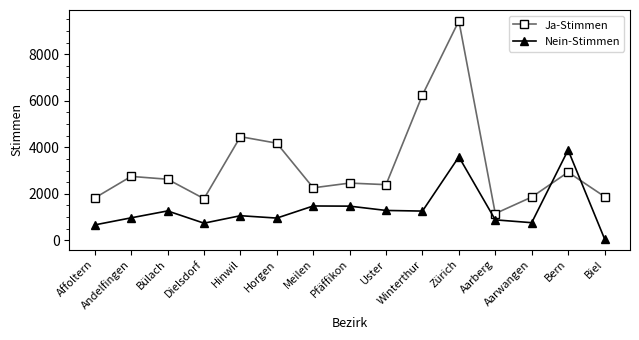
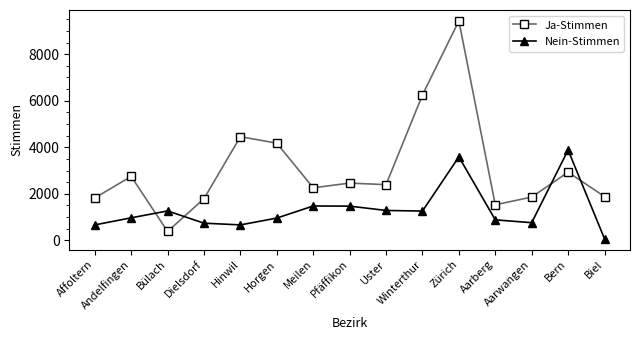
Ja-Stimmen, Bülach: 2600 -> 400
Nein-Stimmen, Hinwil: 1100 -> 700
Ja-Stimmen, Aarberg: 1200 -> 1500
